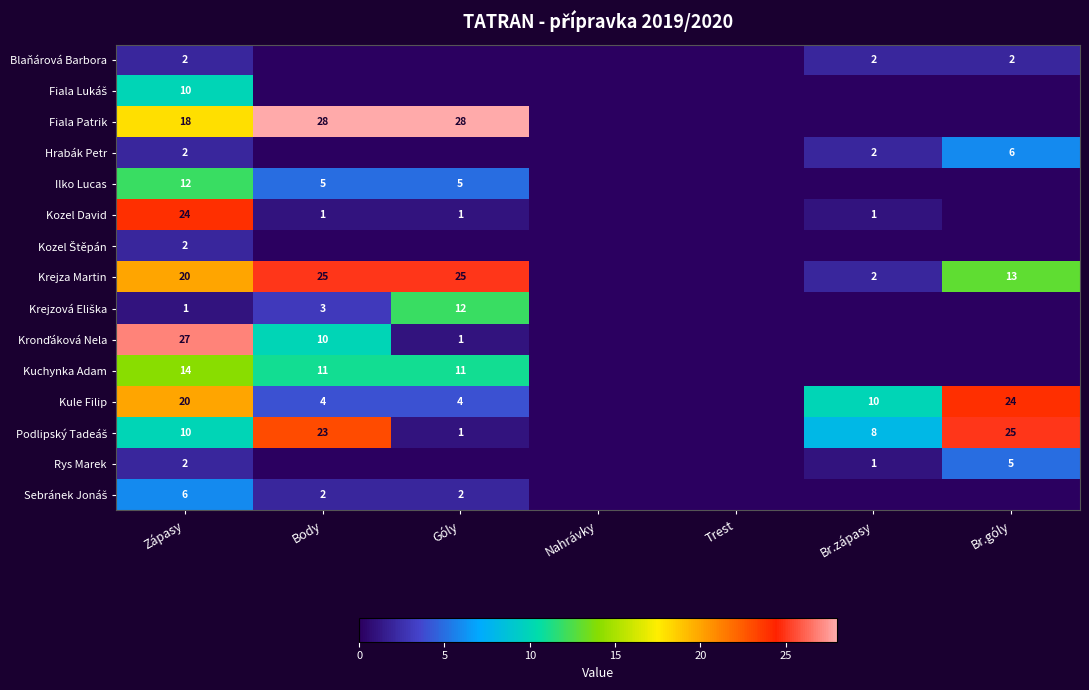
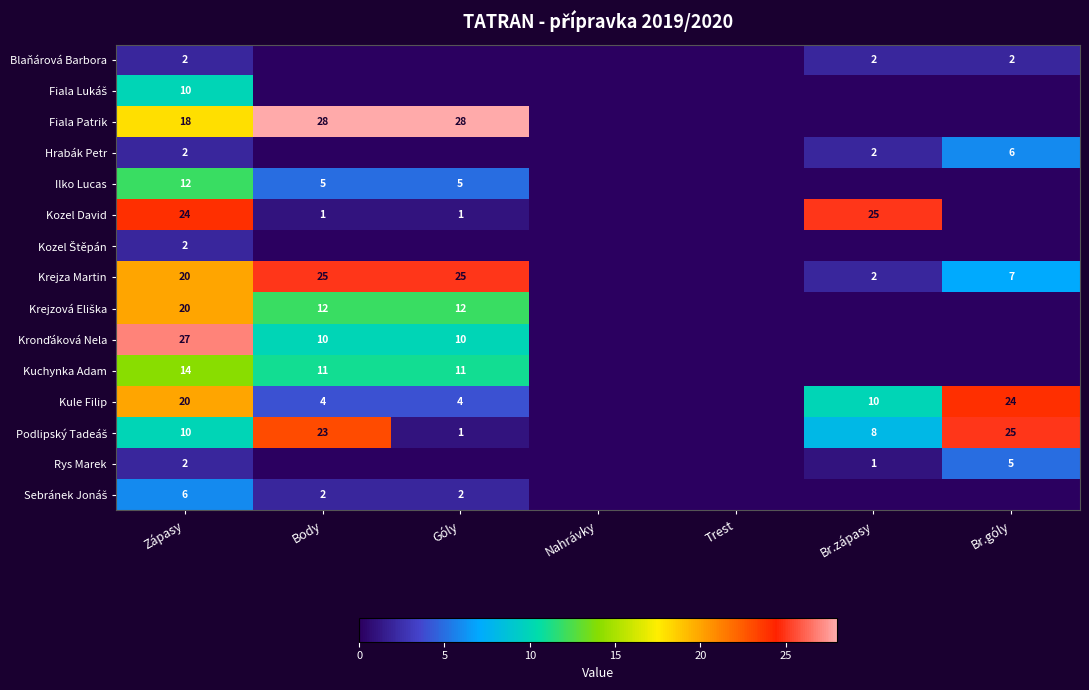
Kozel David, Br.zápasy: 1 -> 25
Krejza Martin, Br.góly: 13 -> 7
Krejzová Eliška, Zápasy: 1 -> 20
Krejzová Eliška, Body: 3 -> 12
Kronďáková Nela, Góly: 1 -> 10
